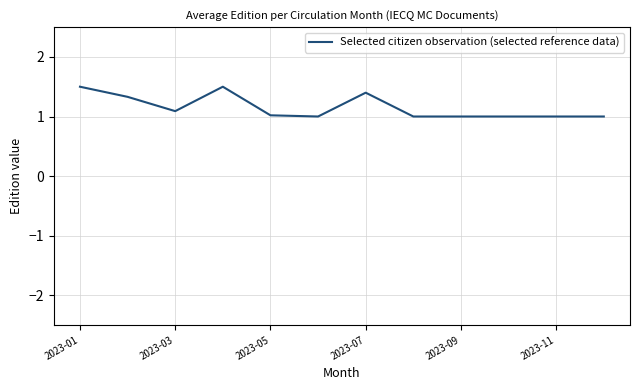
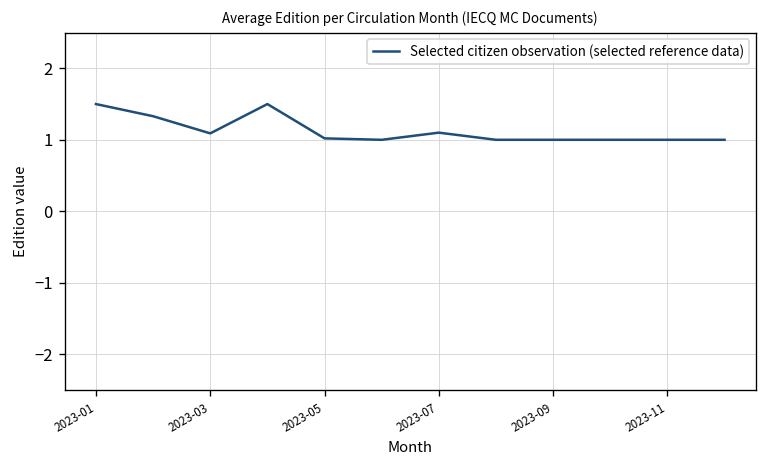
2023-07: 1.4 -> 1.1
